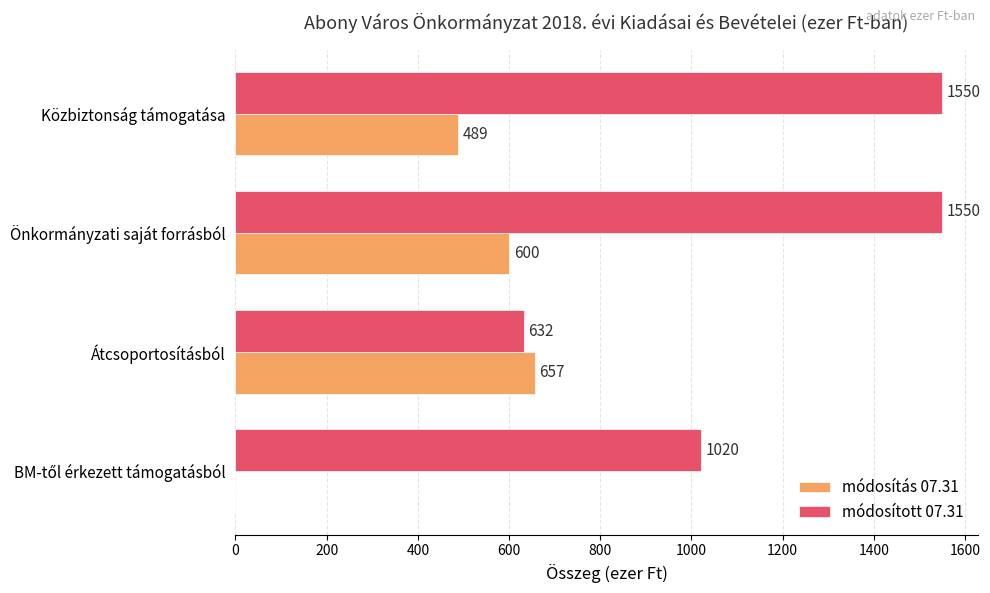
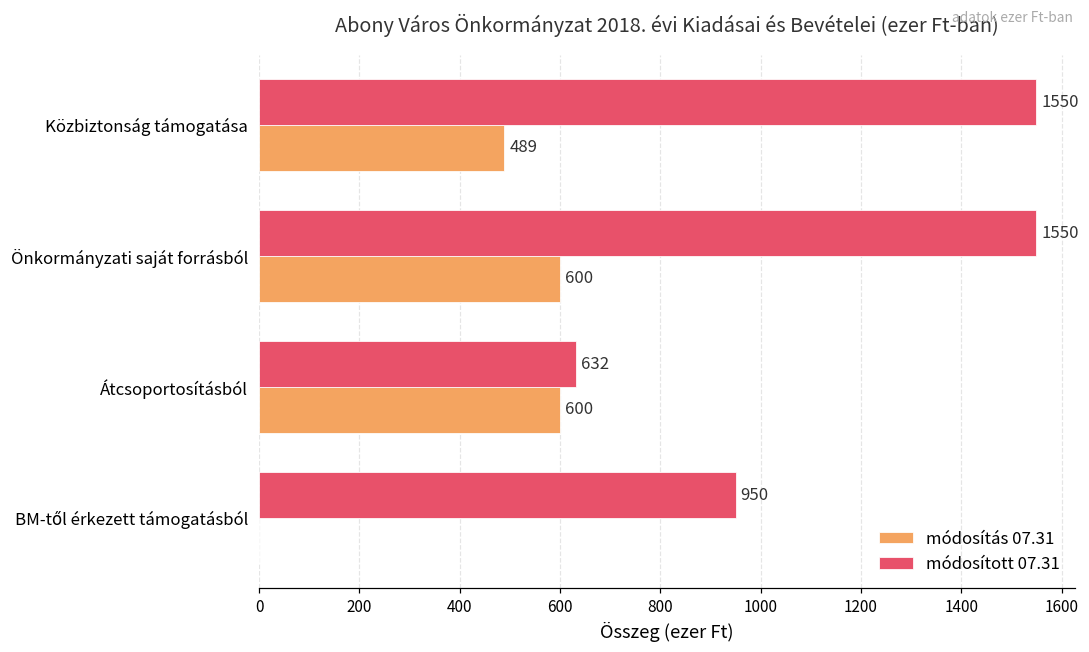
módosítás 07.31, Átcsoportosításból: 657 -> 600
módosított 07.31, BM-től érkezett támogatásból: 1020 -> 950
